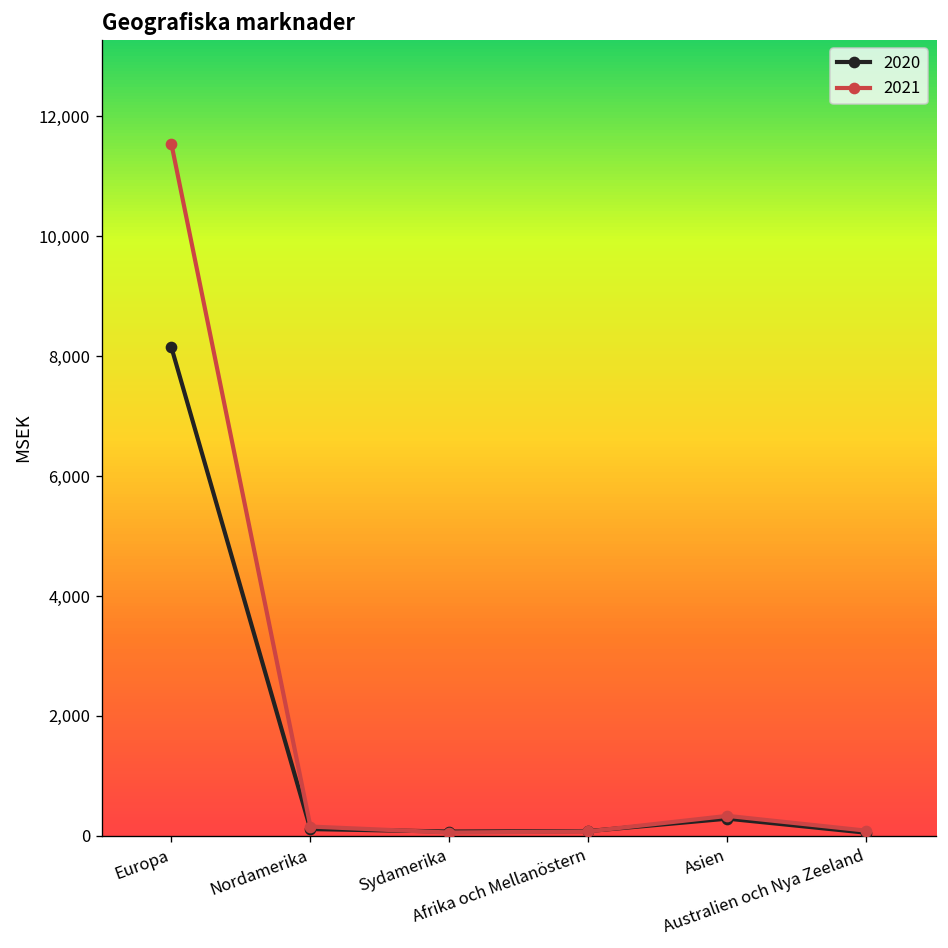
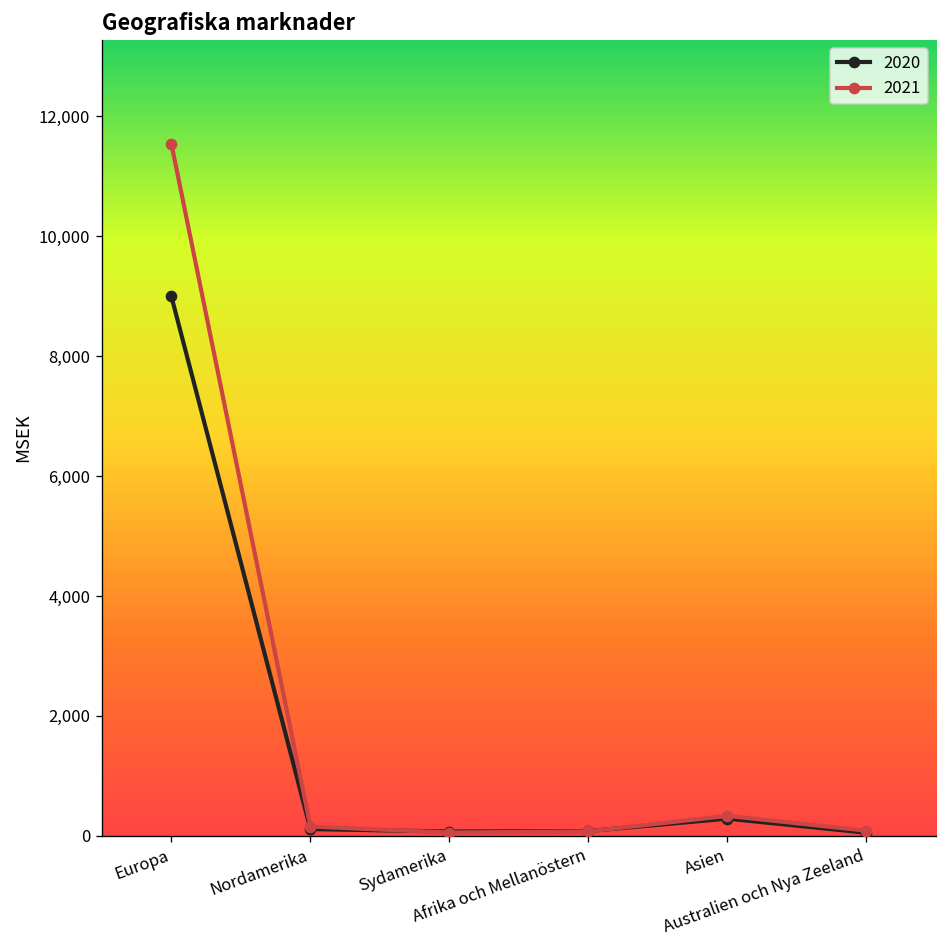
2020, Europa: 8,100 -> 9,000
